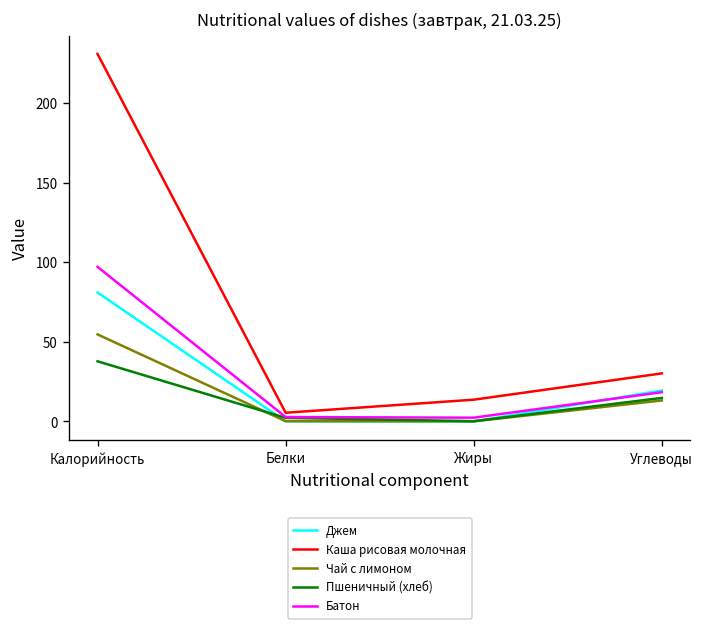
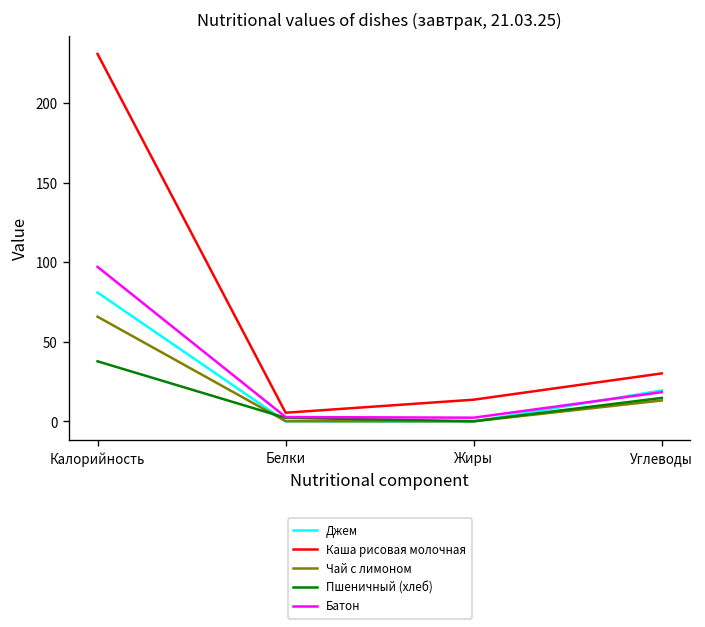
Чай с лимоном, Калорийность: 55 -> 66
